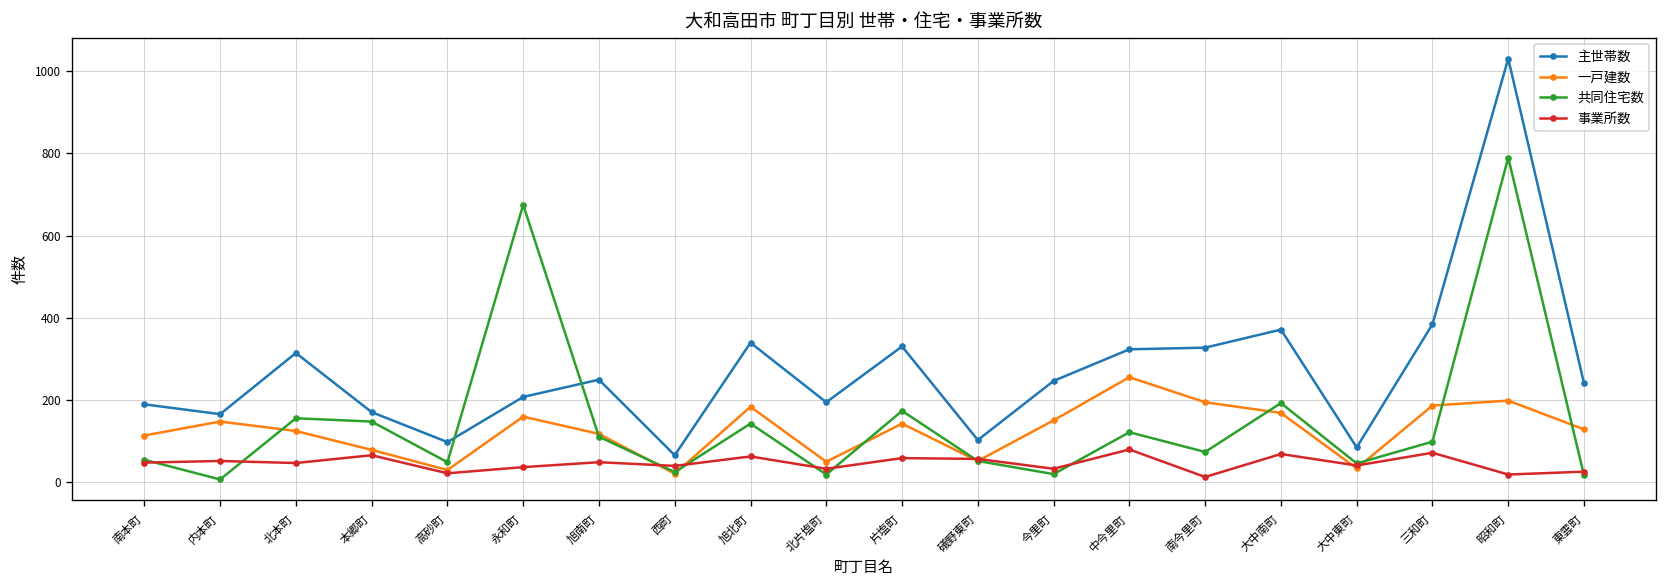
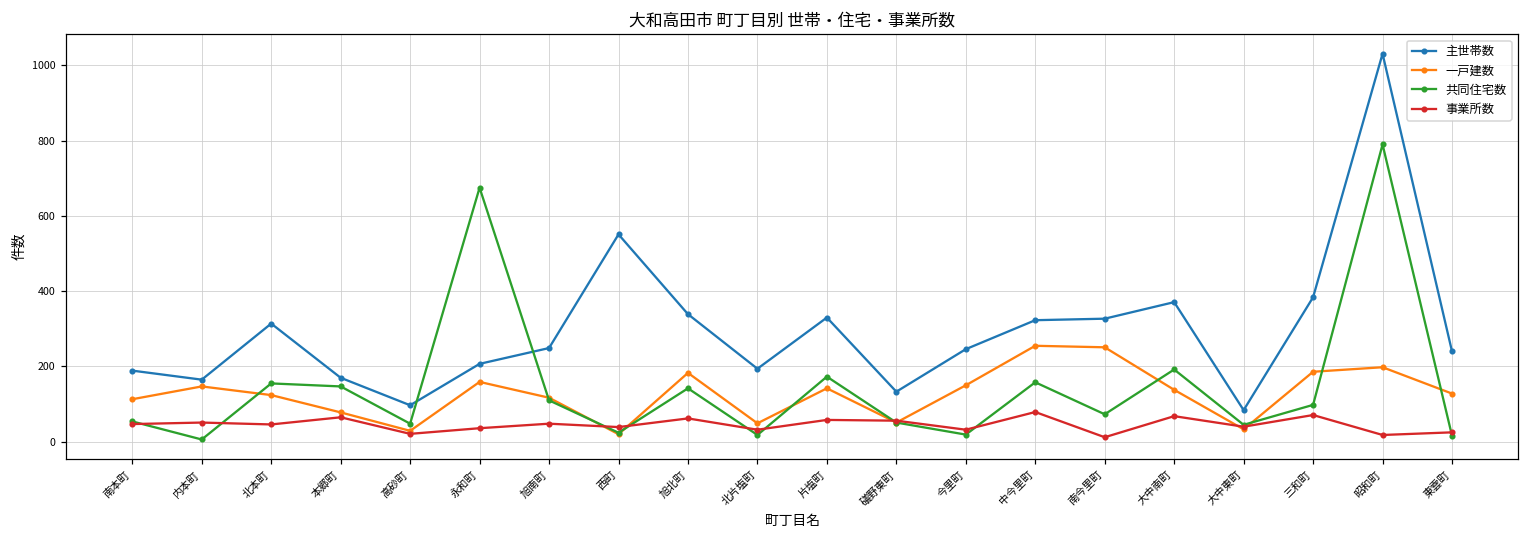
主世帯数, 西町: 70 -> 550
主世帯数, 礒野東町: 100 -> 130
共同住宅数, 中今里町: 120 -> 160
一戸建数, 南今里町: 190 -> 250
一戸建数, 大中南町: 170 -> 140
